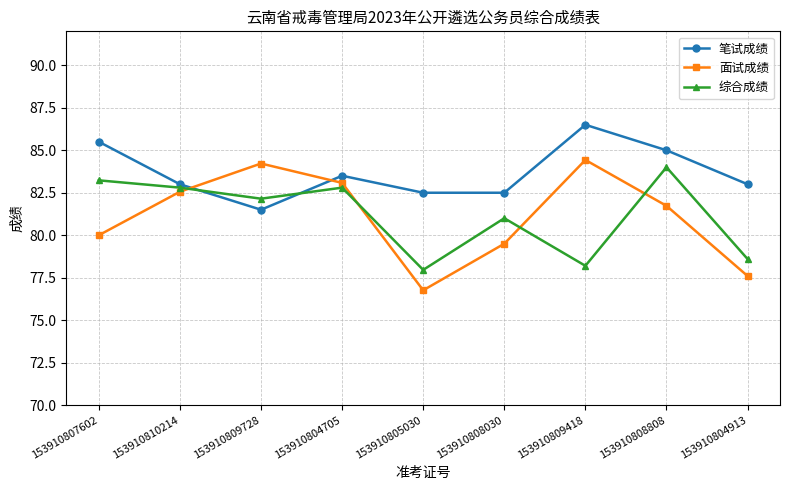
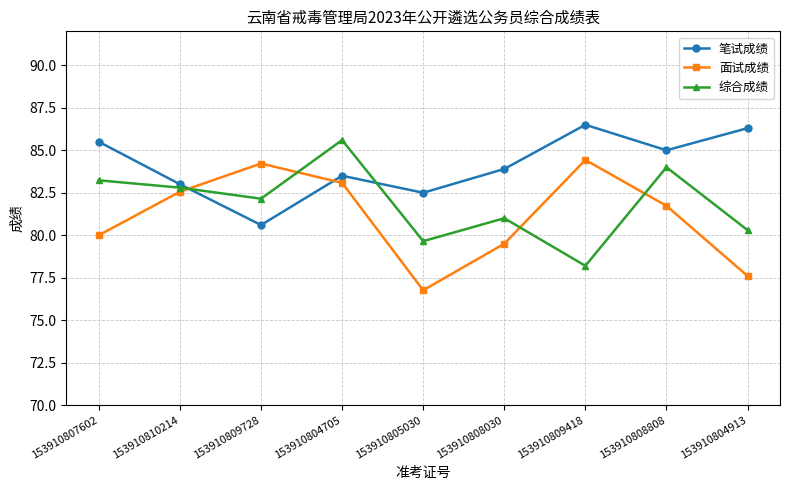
笔试成绩, 153910809728: 81.5 -> 80.6
综合成绩, 153910804705: 82.8 -> 85.6
综合成绩, 153910805030: 78.0 -> 79.7
笔试成绩, 153910808030: 82.5 -> 83.9
笔试成绩, 153910804913: 83.0 -> 86.3
综合成绩, 153910804913: 78.6 -> 80.3
